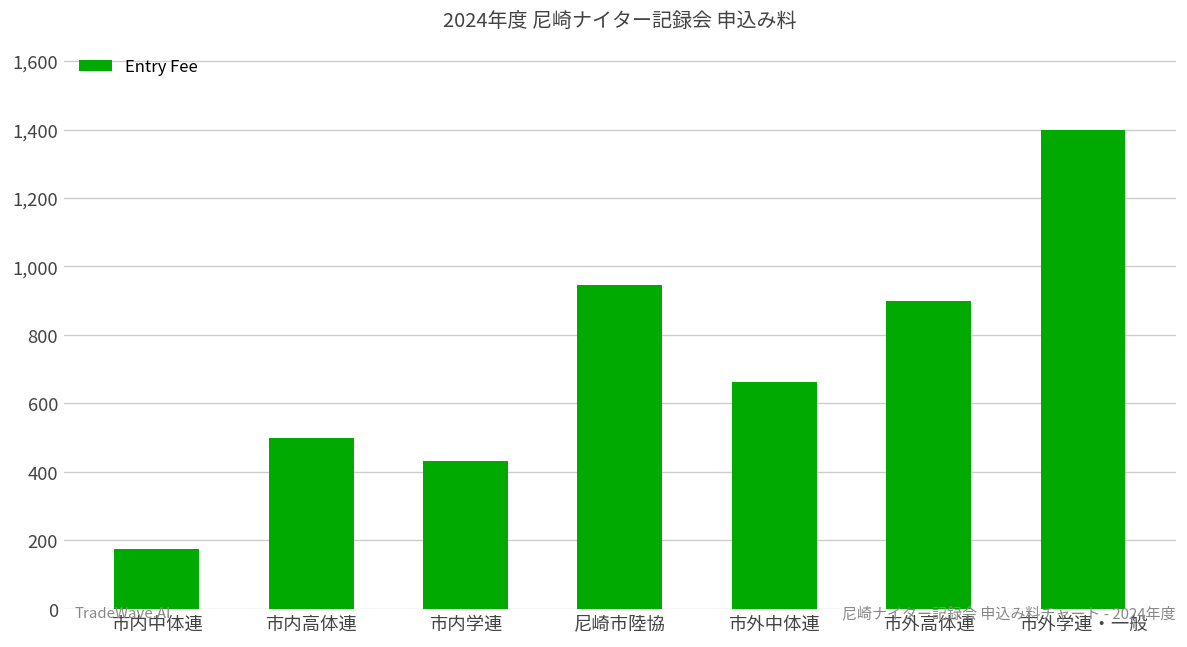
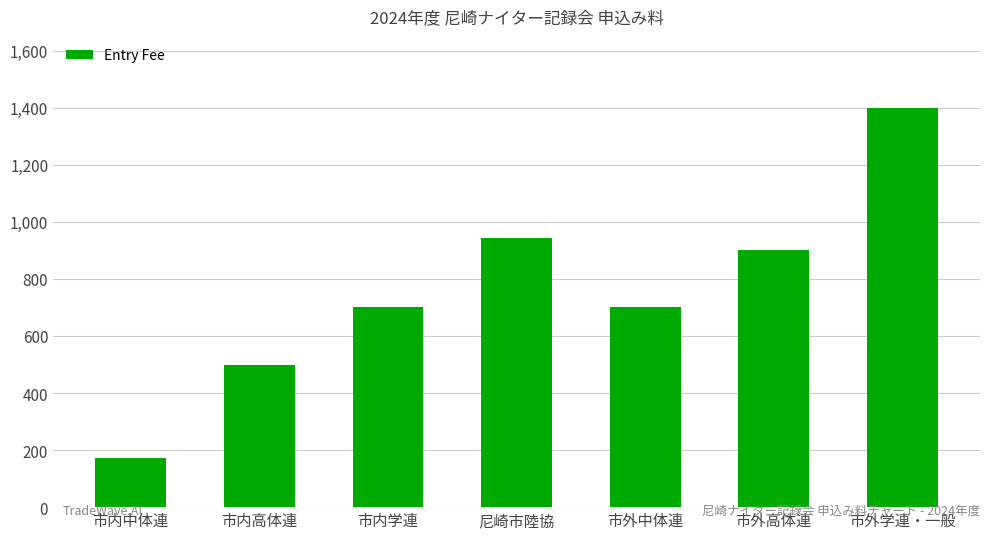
市内学連: 430 -> 700
市外中体連: 660 -> 700
